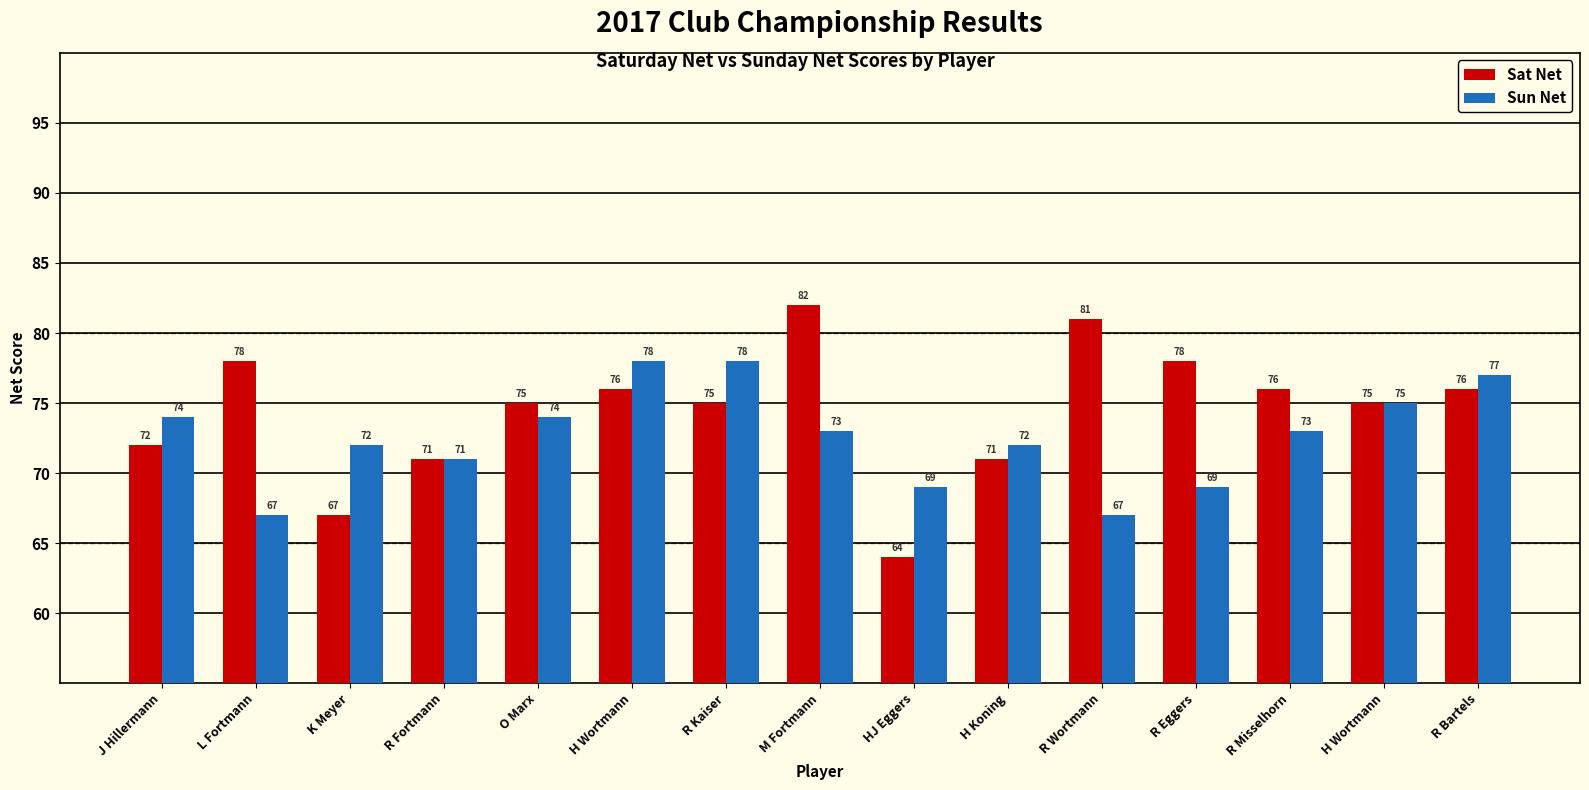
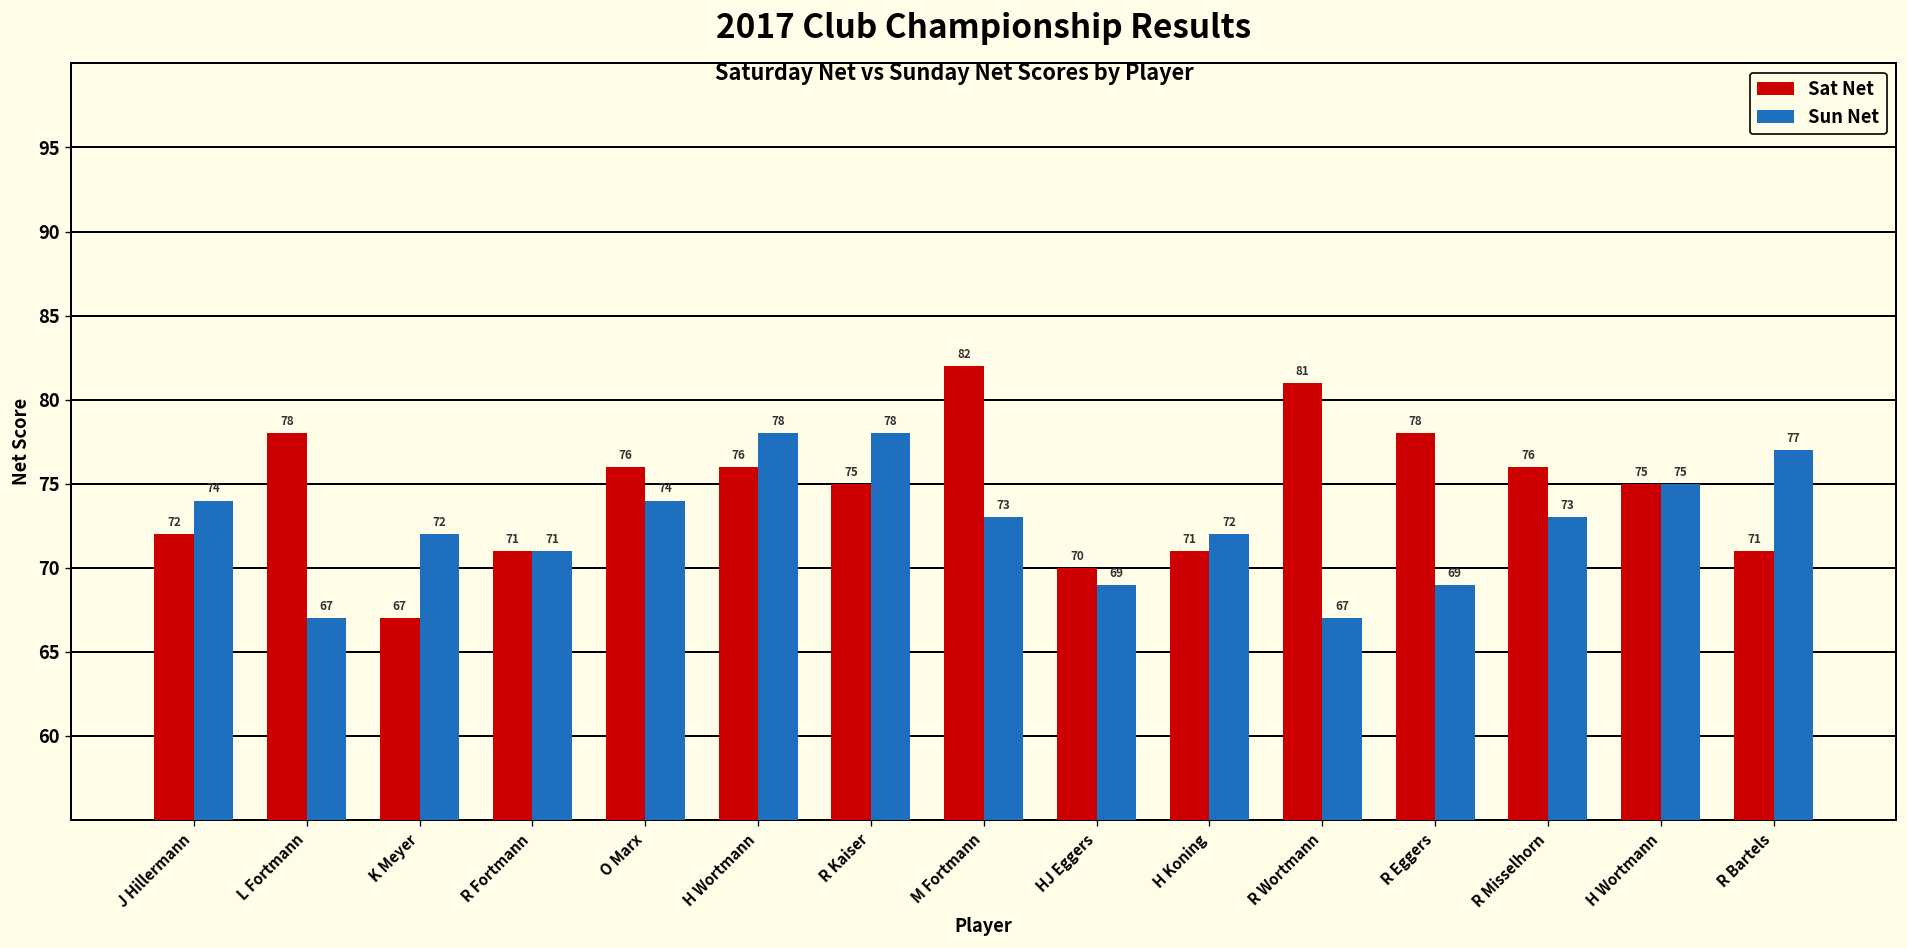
Sat Net, O Marx: 75 -> 76
Sat Net, HJ Eggers: 64 -> 70
Sat Net, R Bartels: 76 -> 71
